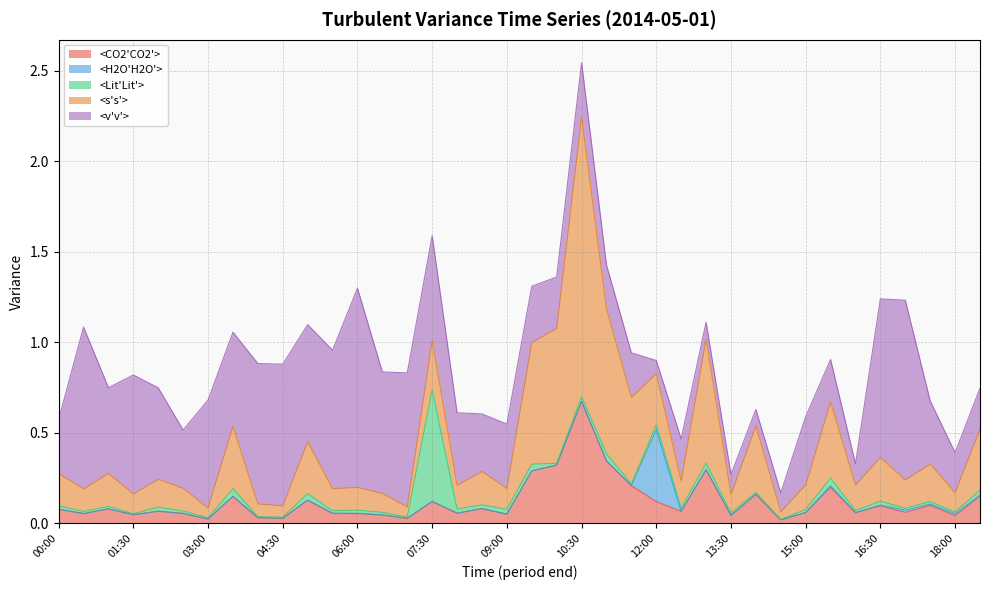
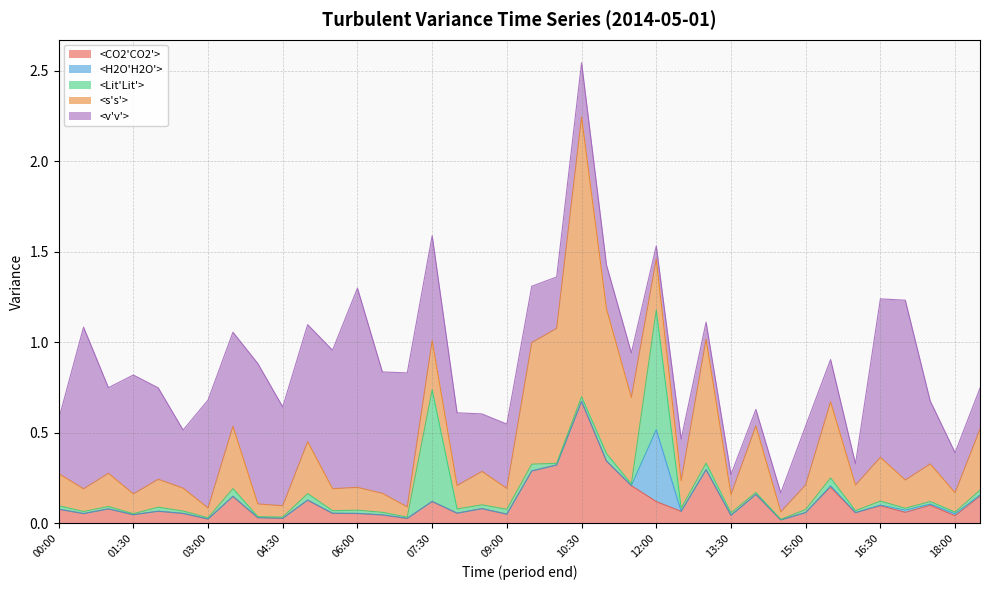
<v'v'>, 04:30: 0.78 -> 0.55
<Lit'Lit'>, 12:00: 0.03 -> 0.66
<v'v'>, 15:00: 0.38 -> 0.33
